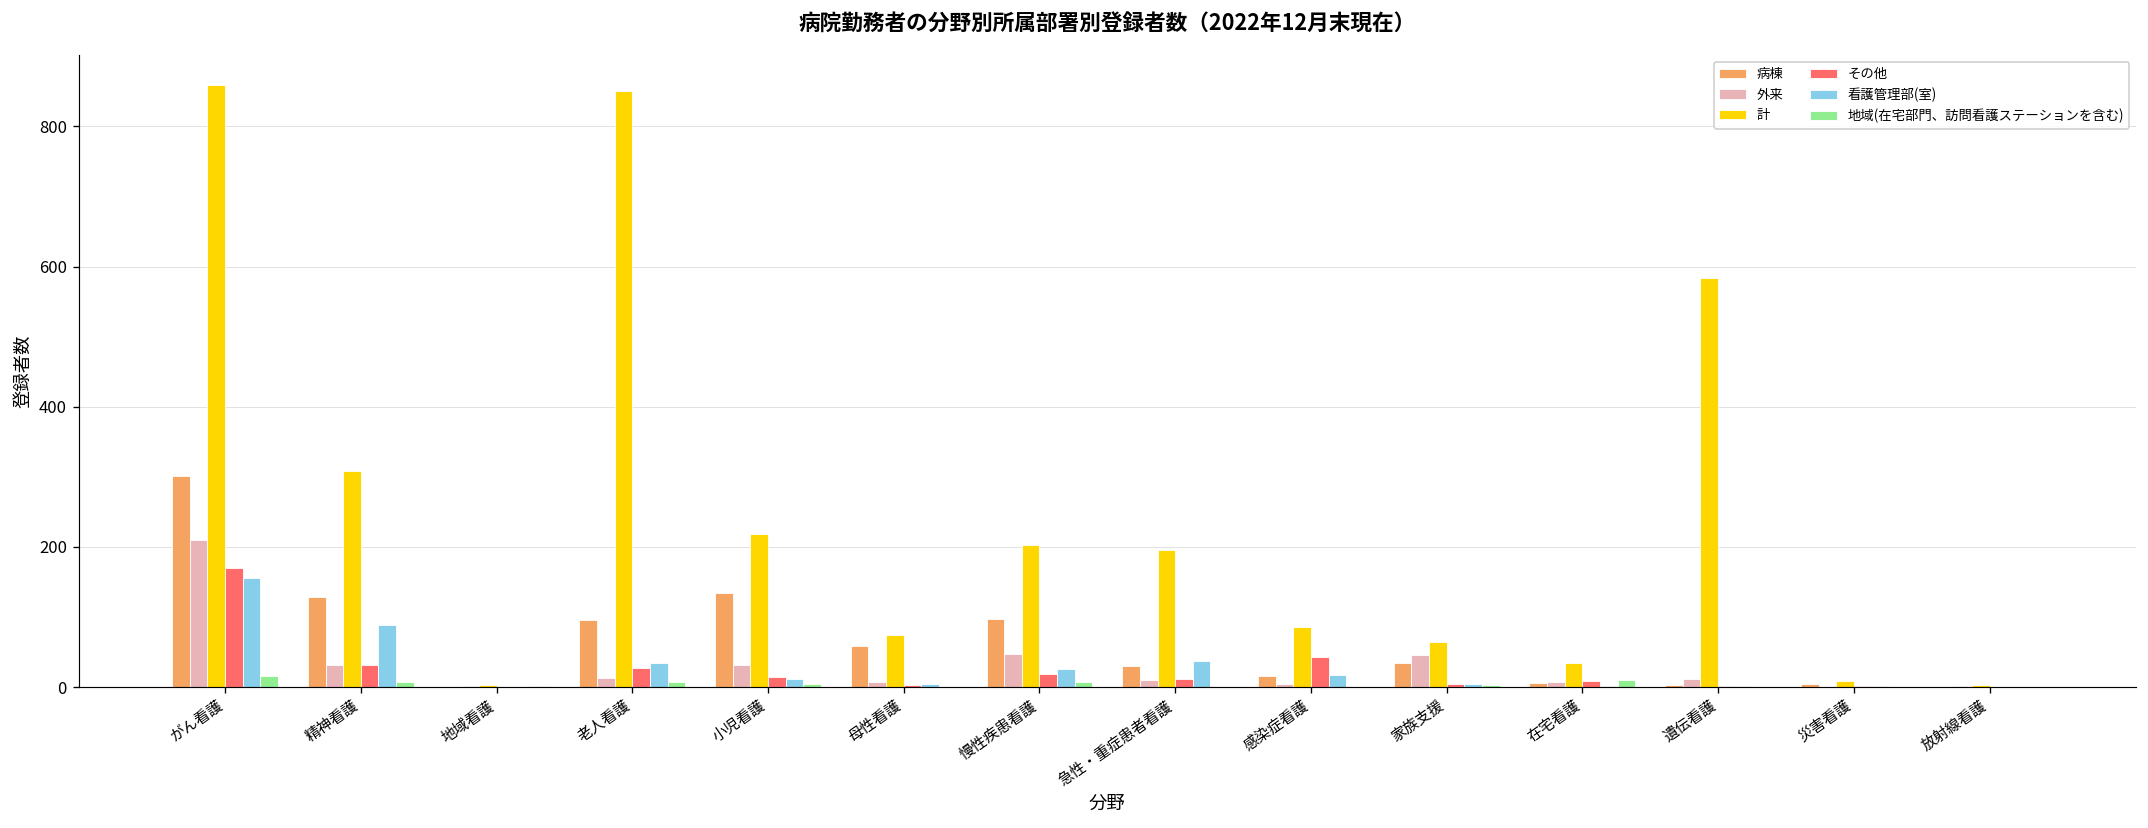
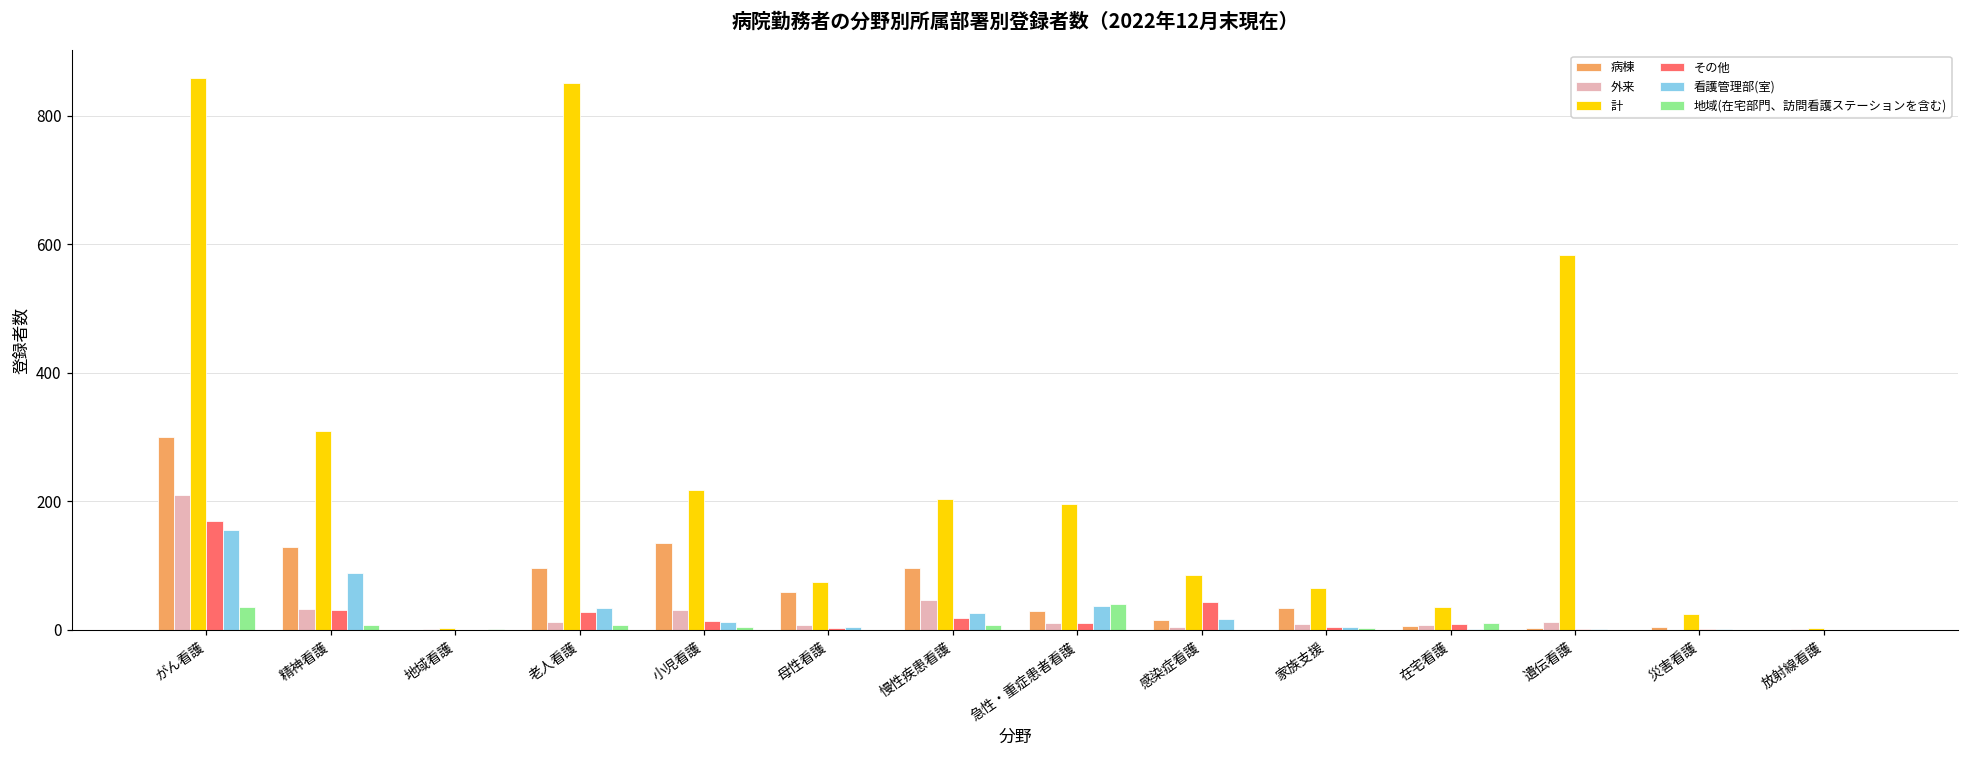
地域(在宅部門、訪問看護ステーションを含む), がん看護: 20 -> 40
地域(在宅部門、訪問看護ステーションを含む), 急性・重症患者看護: 0 -> 40
外来, 家族支援: 50 -> 10
計, 災害看護: 10 -> 20
